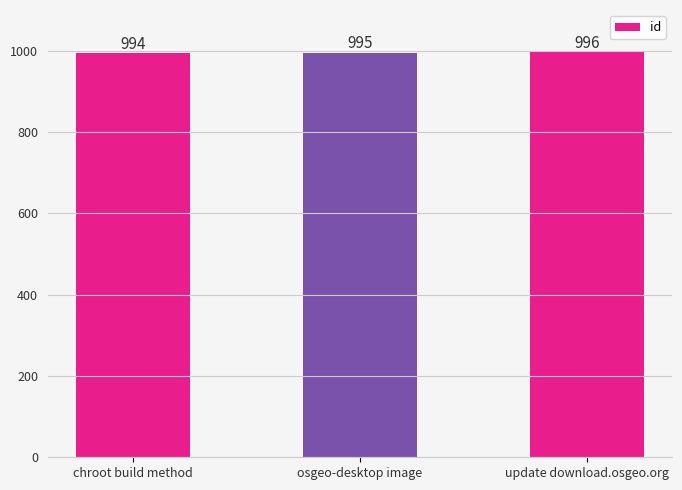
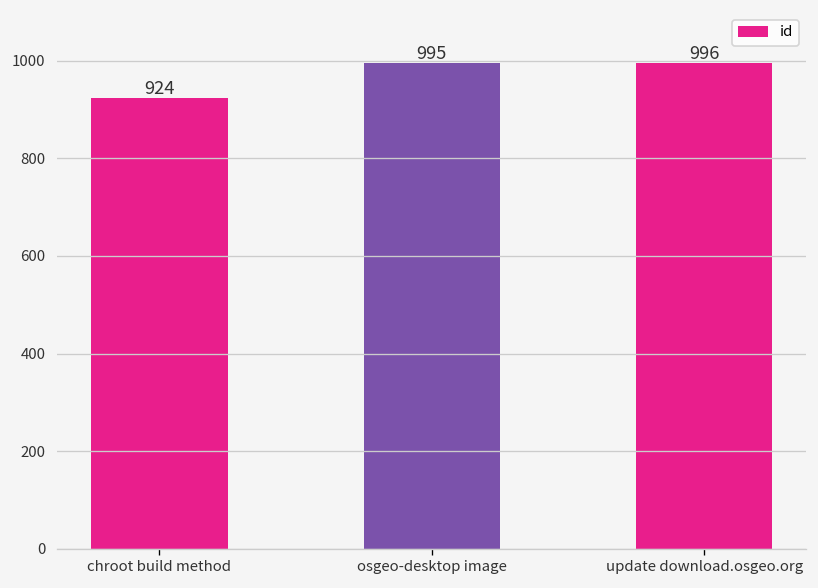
chroot build method: 994 -> 924
